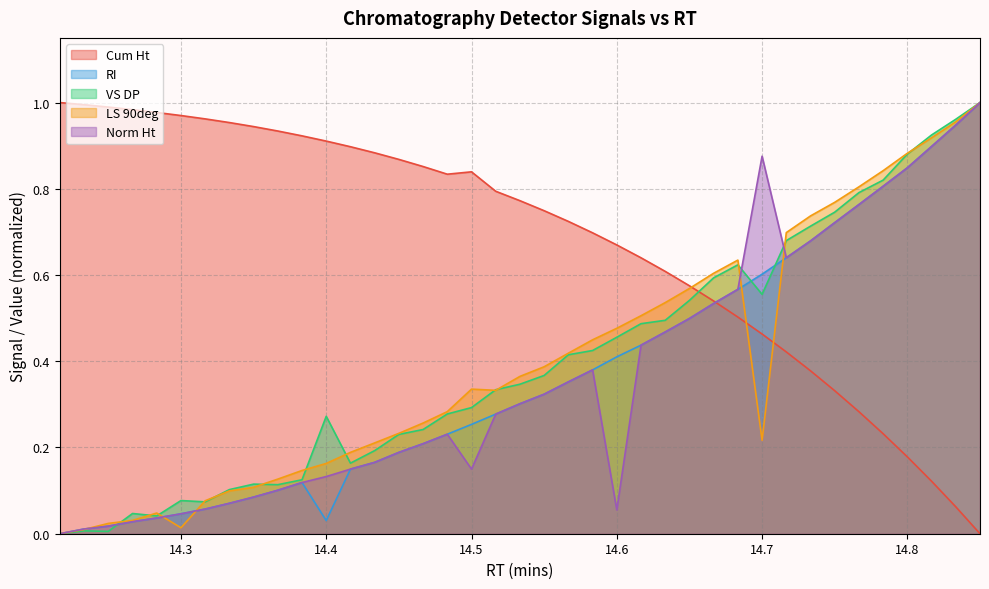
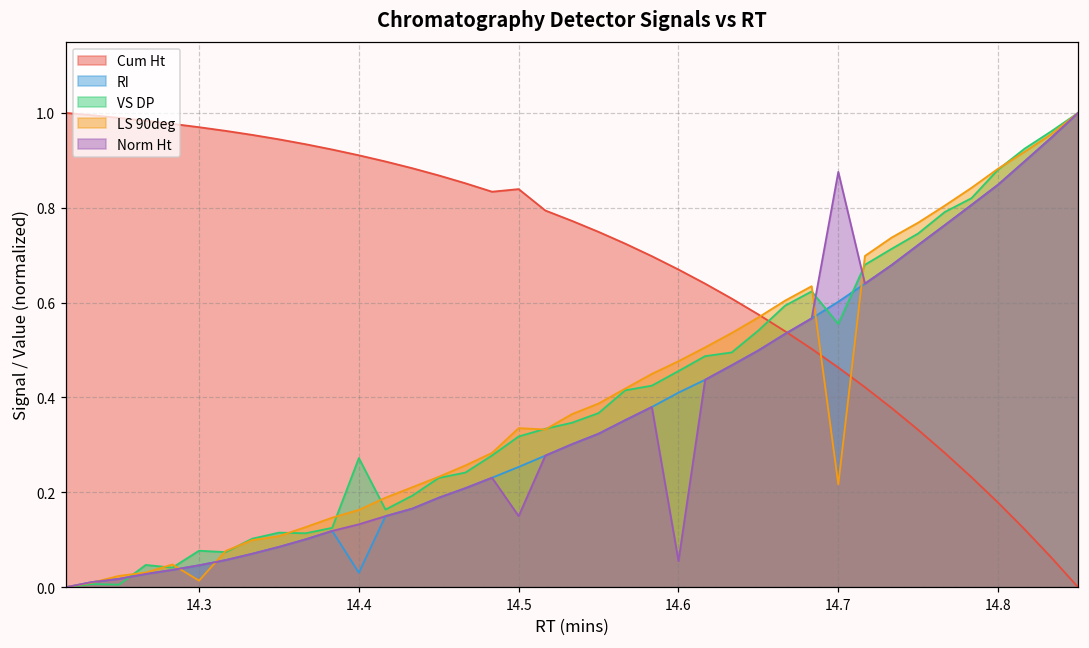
VS DP, 14.5: 0.29 -> 0.32
